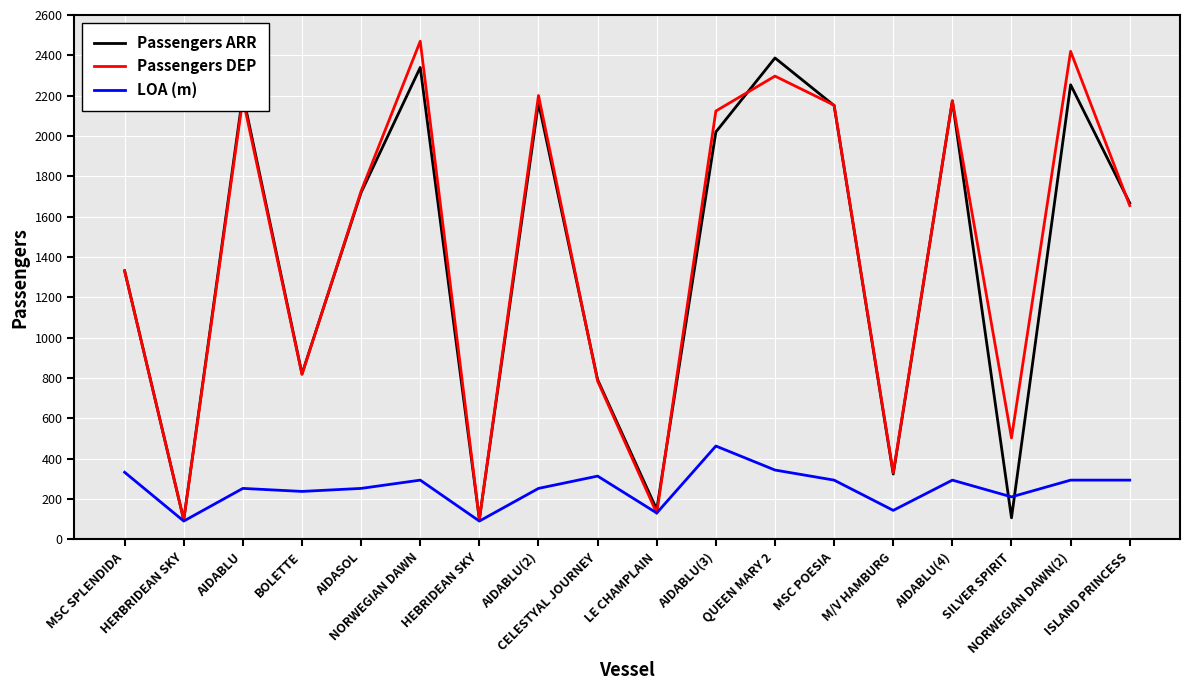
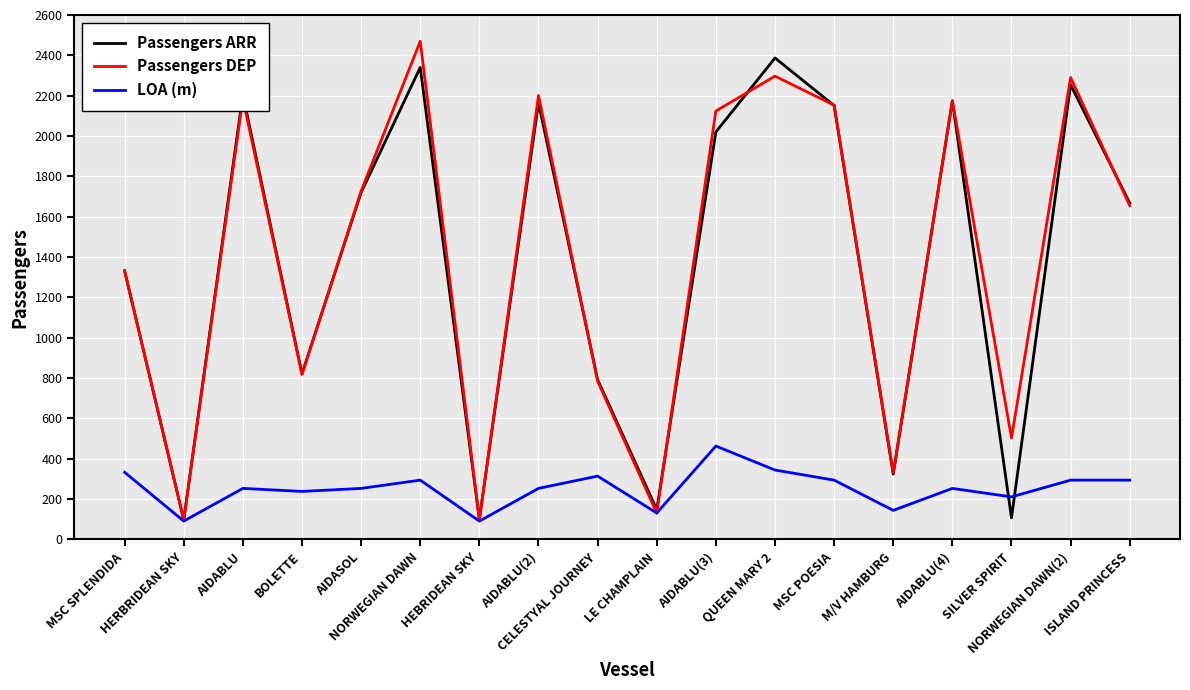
LOA (m), AIDABLU(4): 290 -> 250
Passengers DEP, NORWEGIAN DAWN(2): 2420 -> 2290
